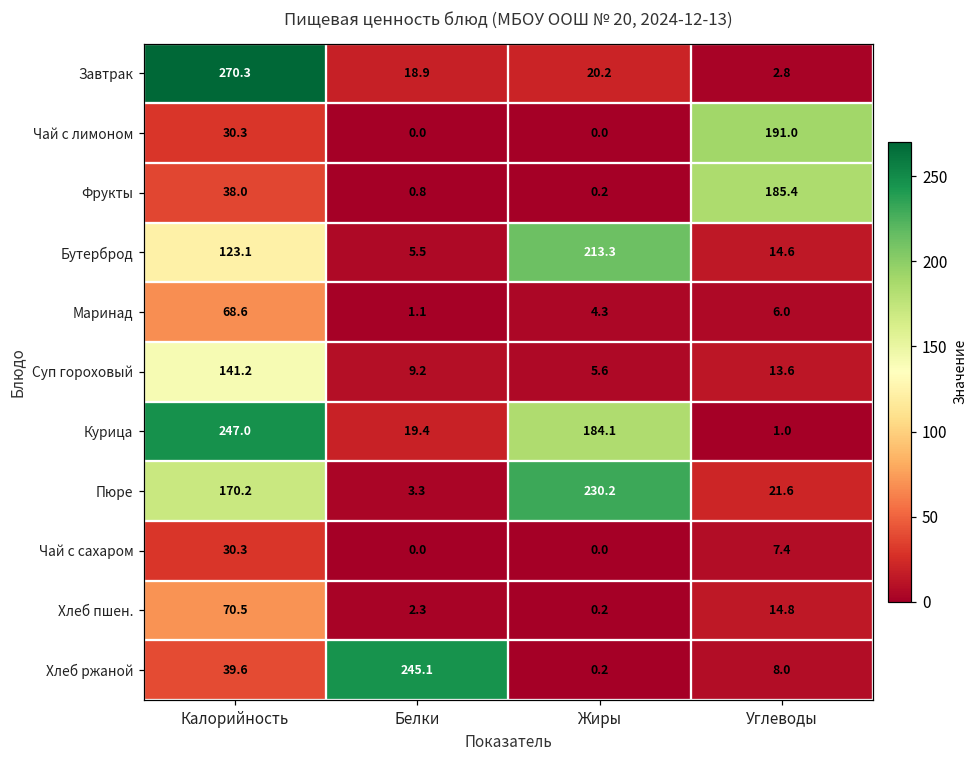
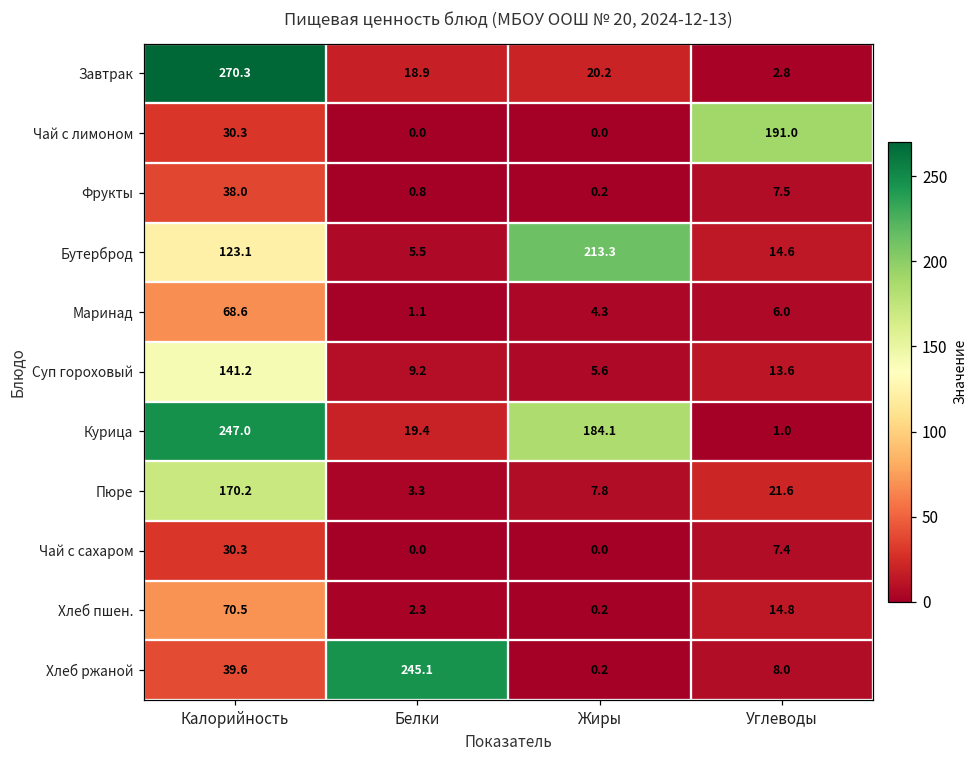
Фрукты, Углеводы: 185.4 -> 7.5
Пюре, Жиры: 230.2 -> 7.8
